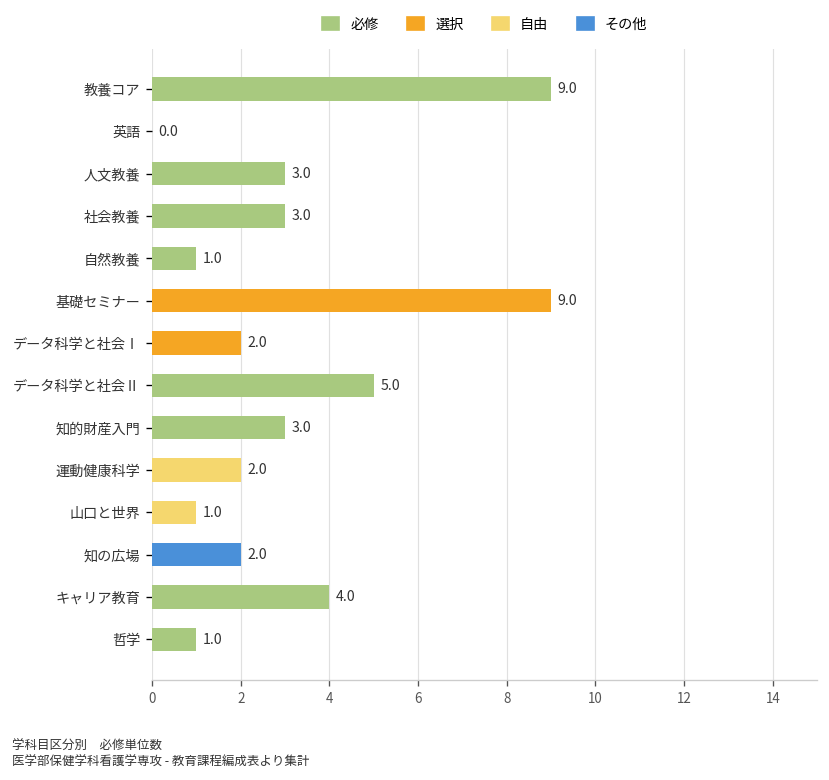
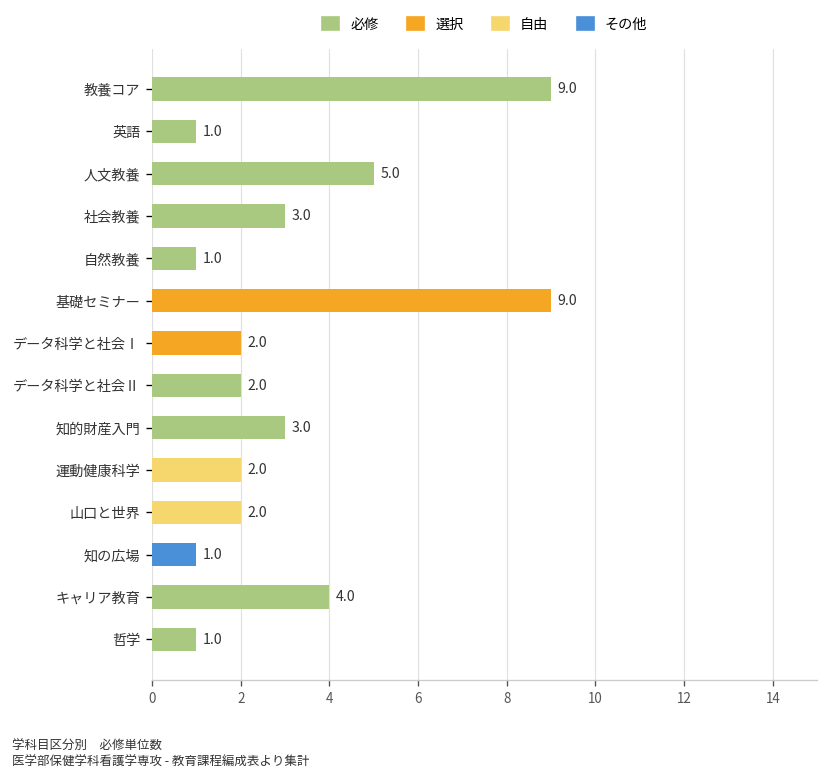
英語: 0.0 -> 1.0
人文教養: 3.0 -> 5.0
データ科学と社会Ⅱ: 5.0 -> 2.0
山口と世界: 1.0 -> 2.0
知の広場: 2.0 -> 1.0
